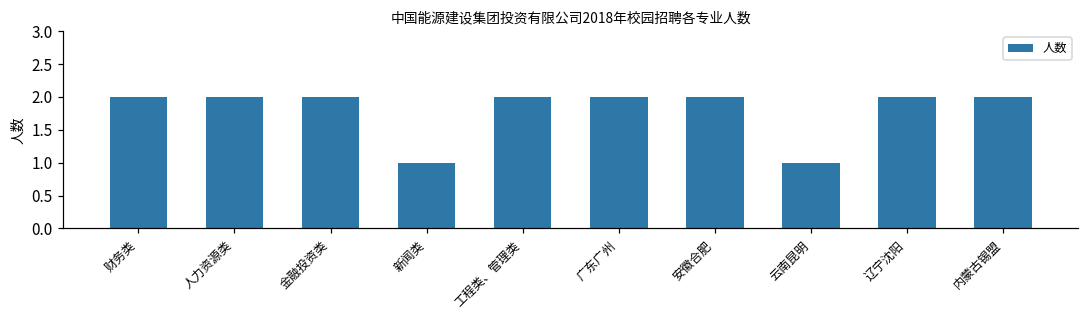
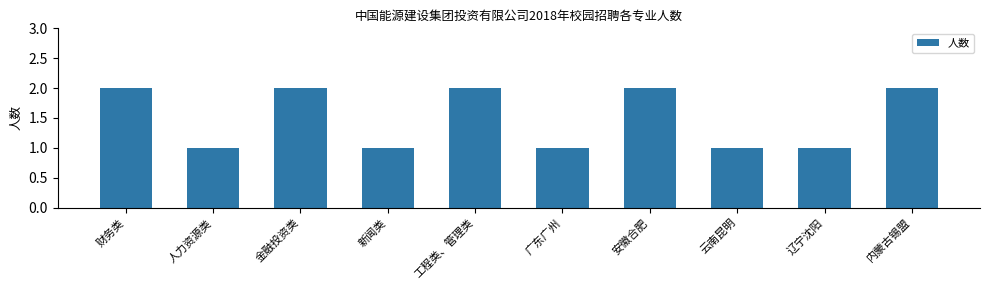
人力资源类: 2 -> 1
广东广州: 2 -> 1
辽宁沈阳: 2 -> 1
